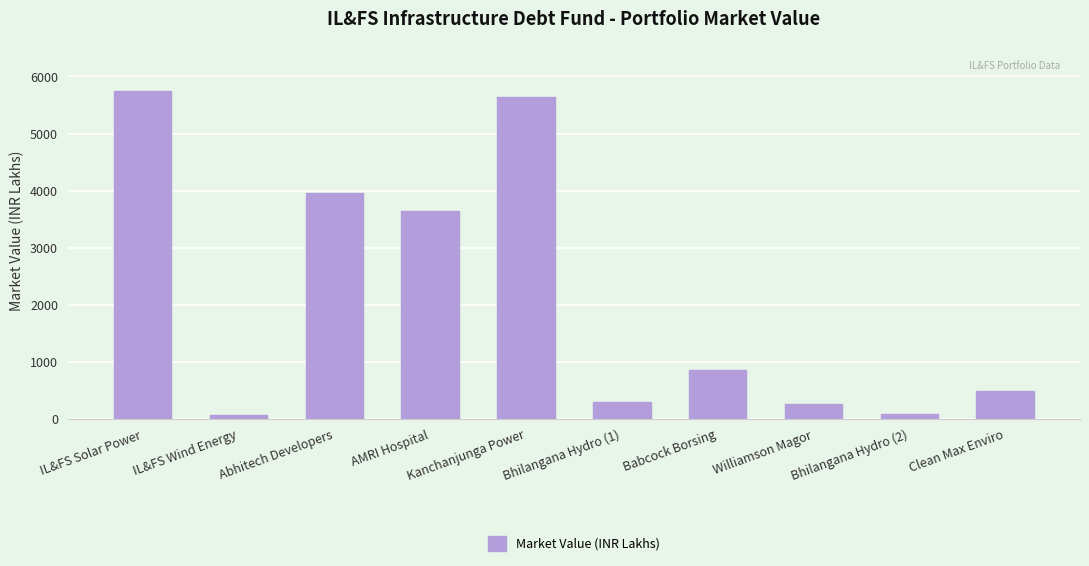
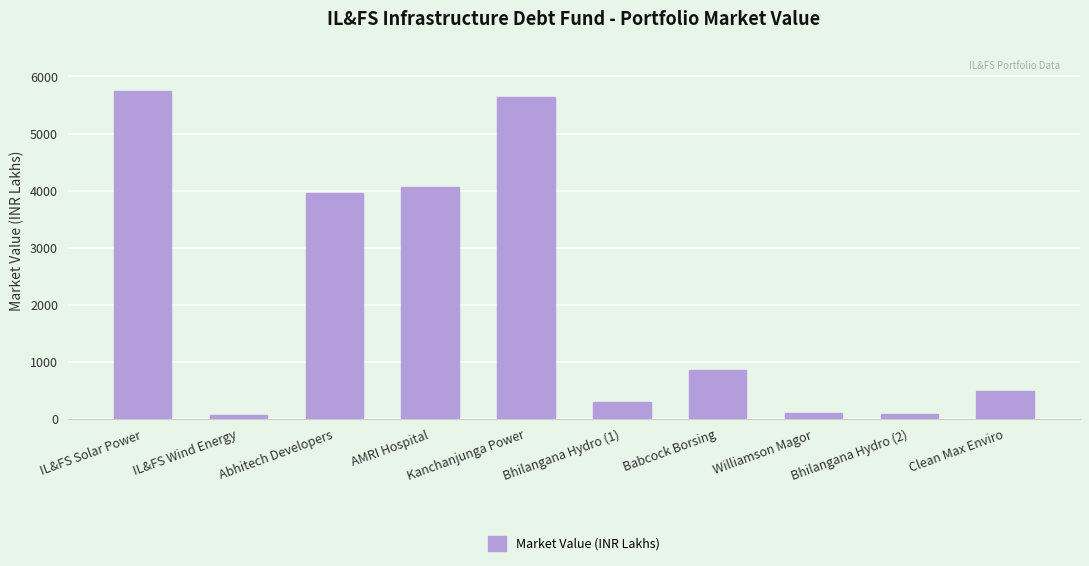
AMRI Hospital: 3600 -> 4100
Williamson Magor: 300 -> 100
